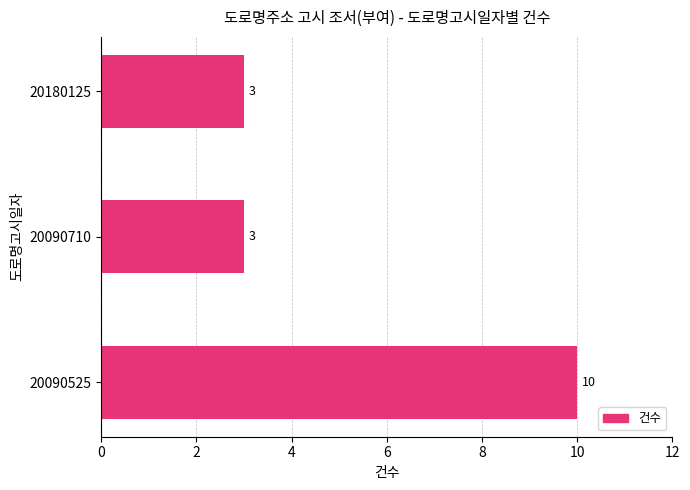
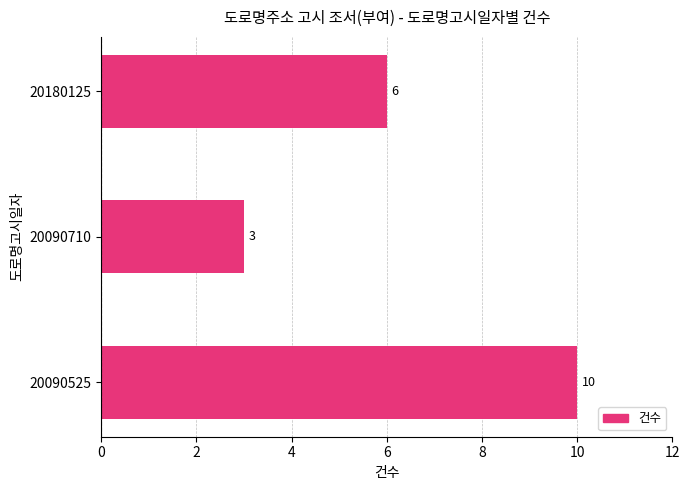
20180125: 3 -> 6
